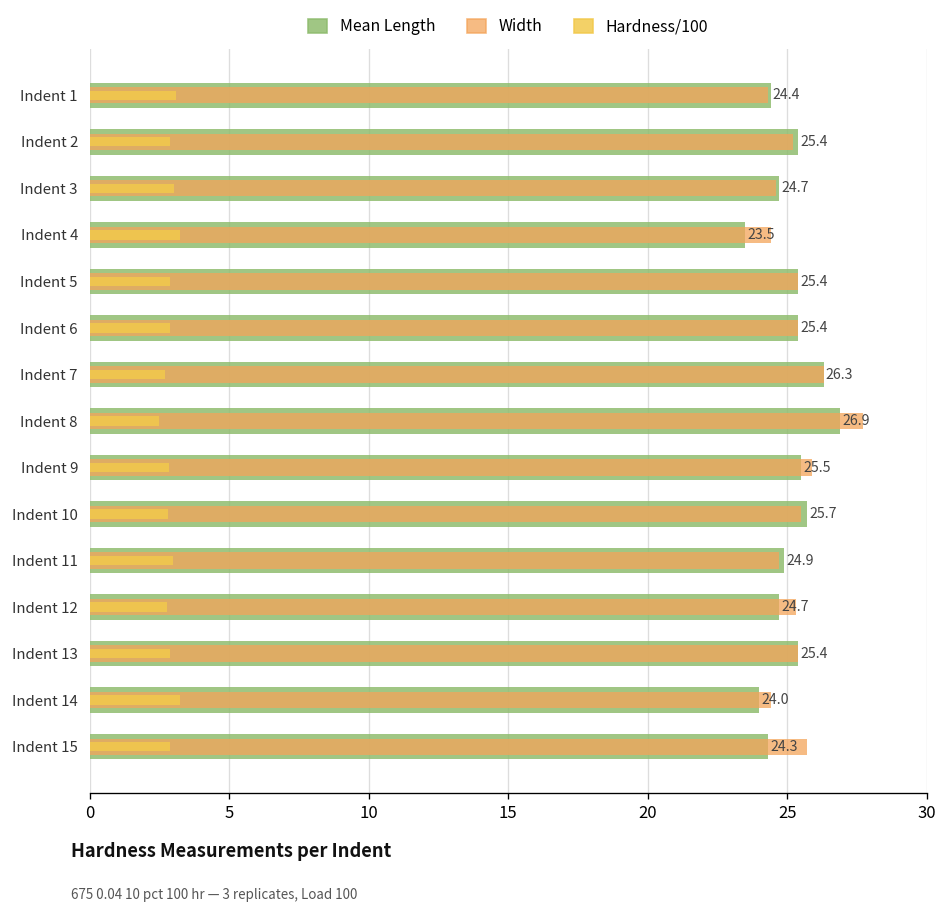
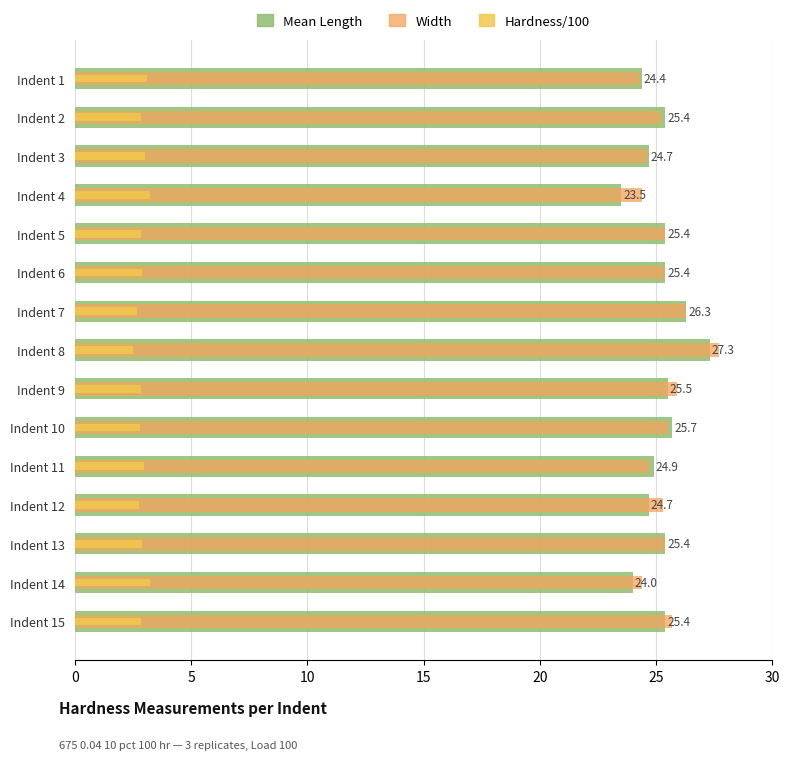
Mean Length, Indent 8: 26.9 -> 27.3
Mean Length, Indent 15: 24.3 -> 25.4
